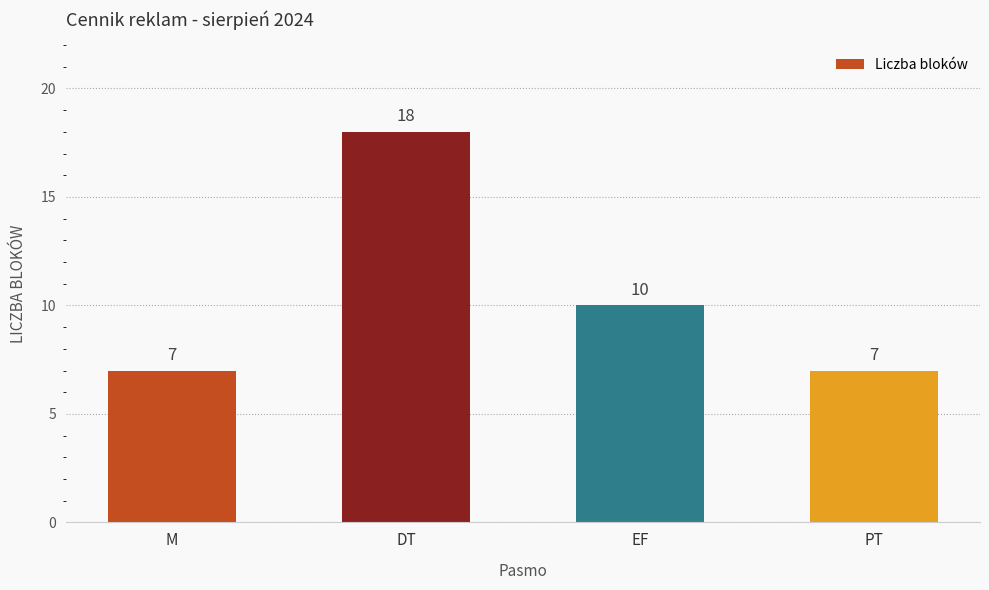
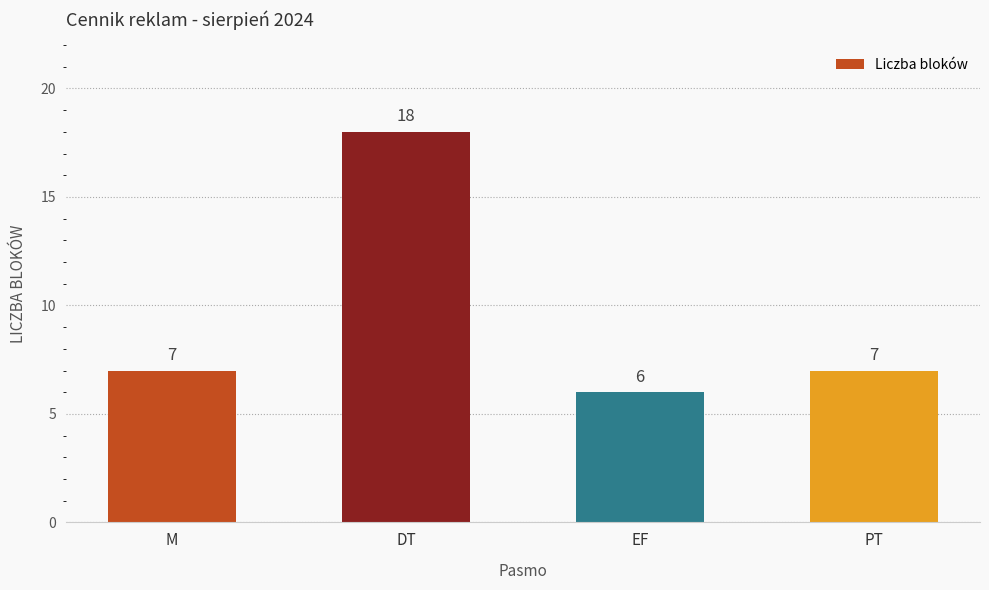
EF: 10 -> 6
